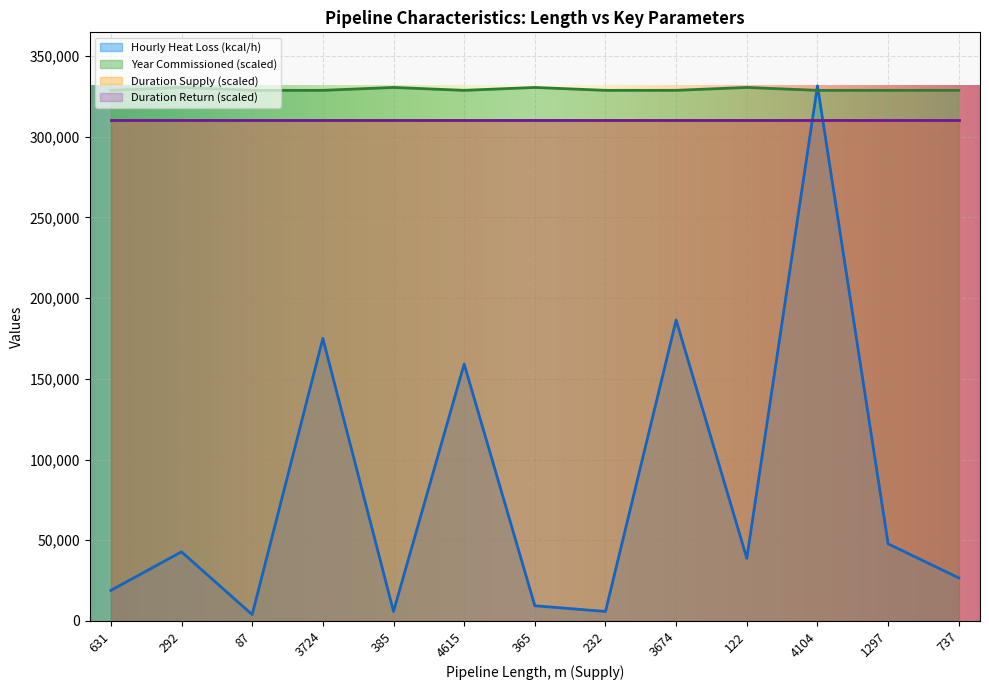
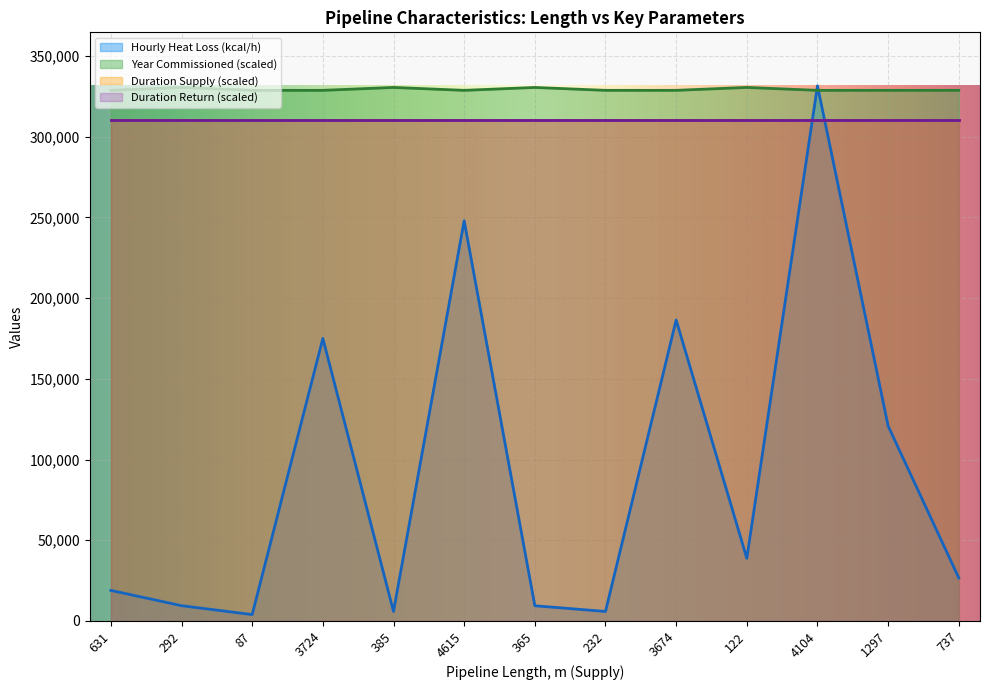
Hourly Heat Loss (kcal/h), 292: 43,000 -> 9,000
Hourly Heat Loss (kcal/h), 4615: 159,000 -> 248,000
Hourly Heat Loss (kcal/h), 1297: 48,000 -> 121,000
